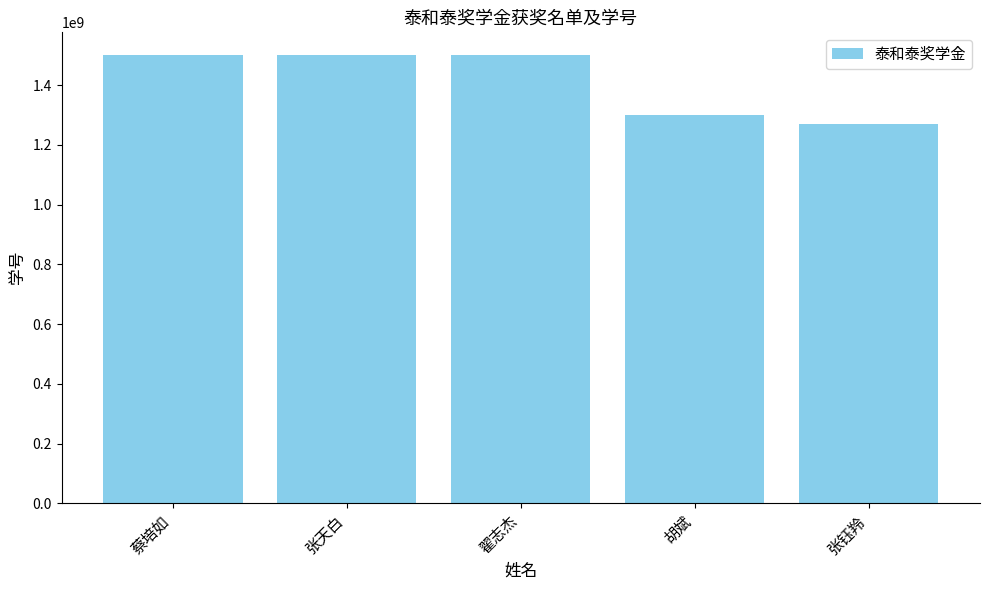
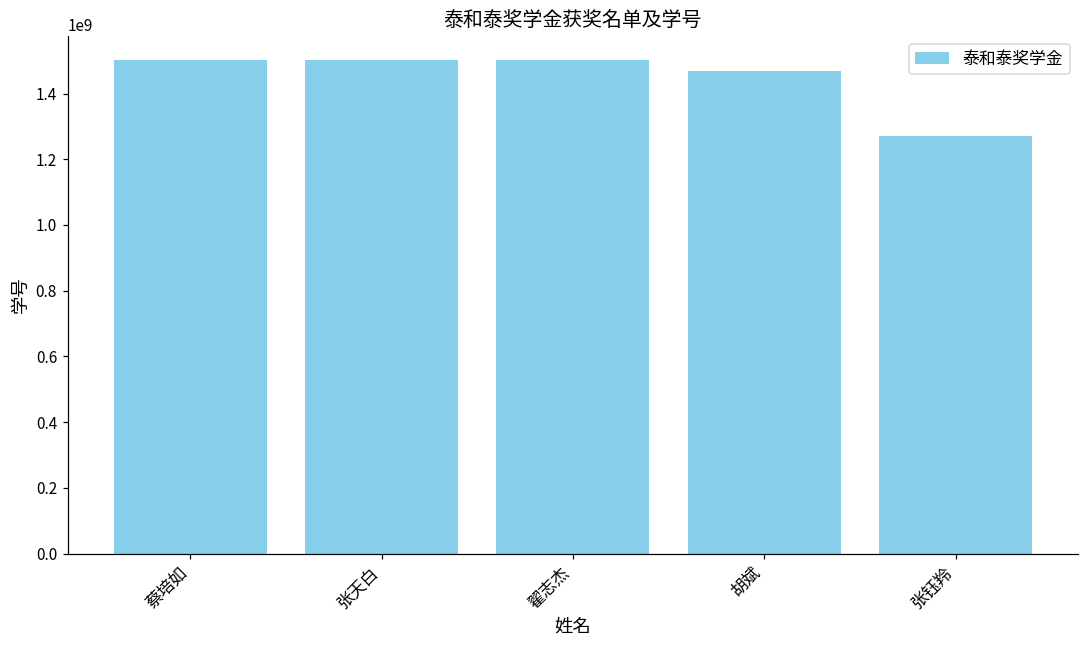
胡斌: 1300000000 -> 1470000000
